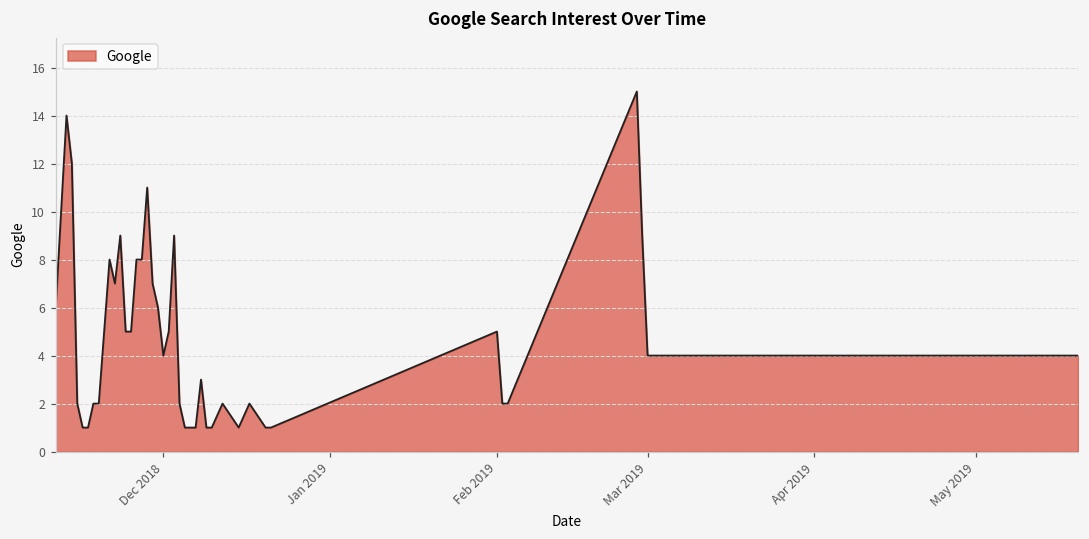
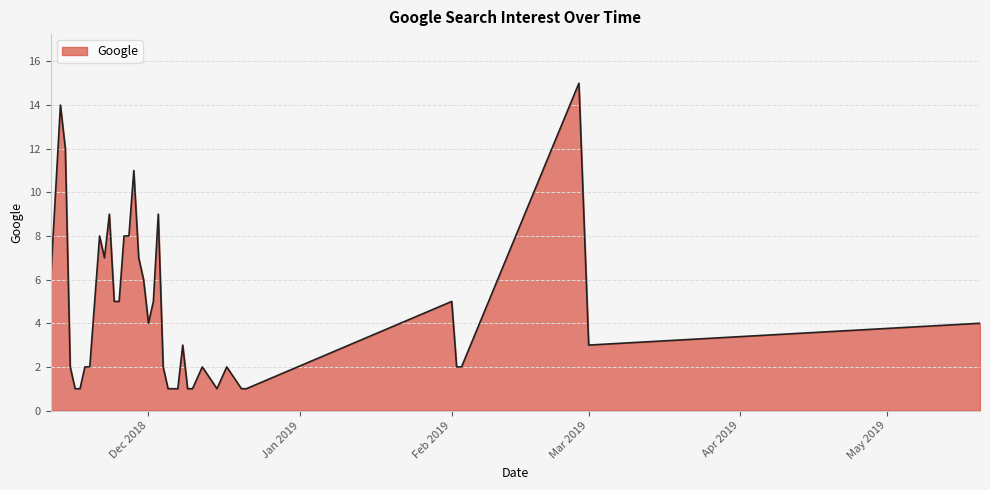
Mar 2019: 4 -> 3
